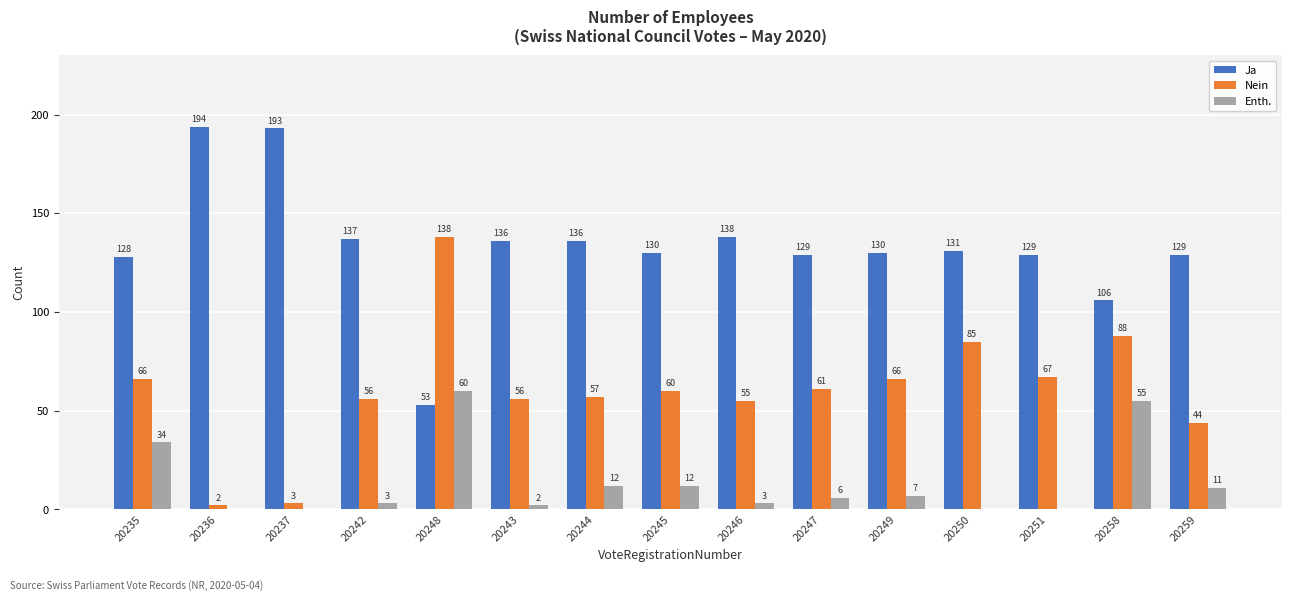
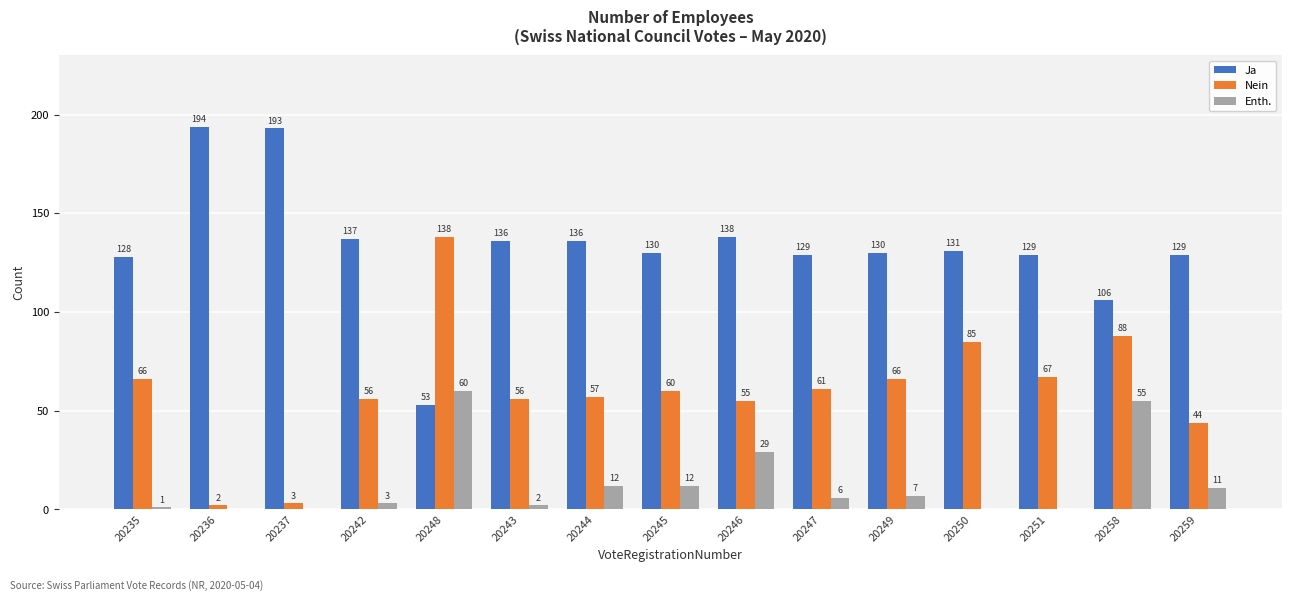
Enth., 20235: 34 -> 1
Enth., 20246: 3 -> 29
